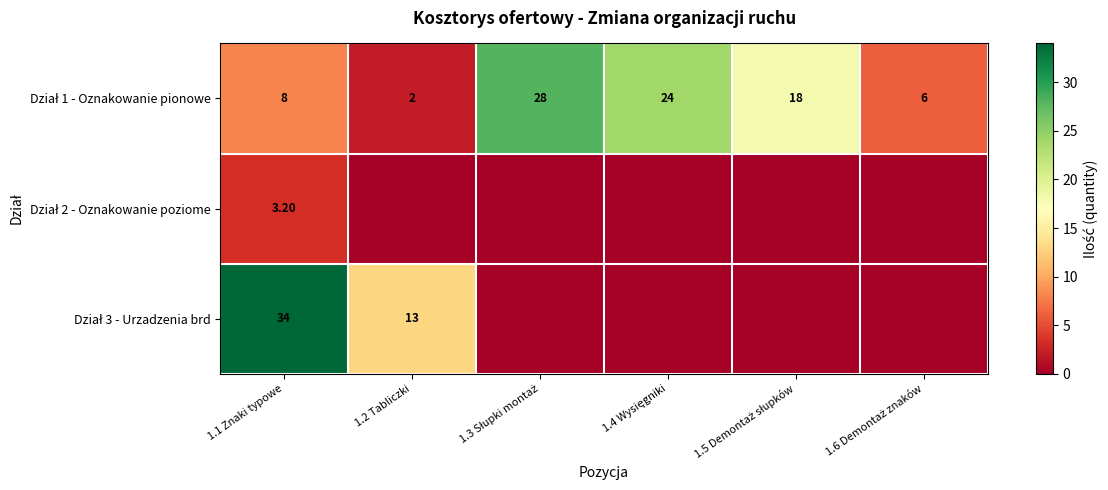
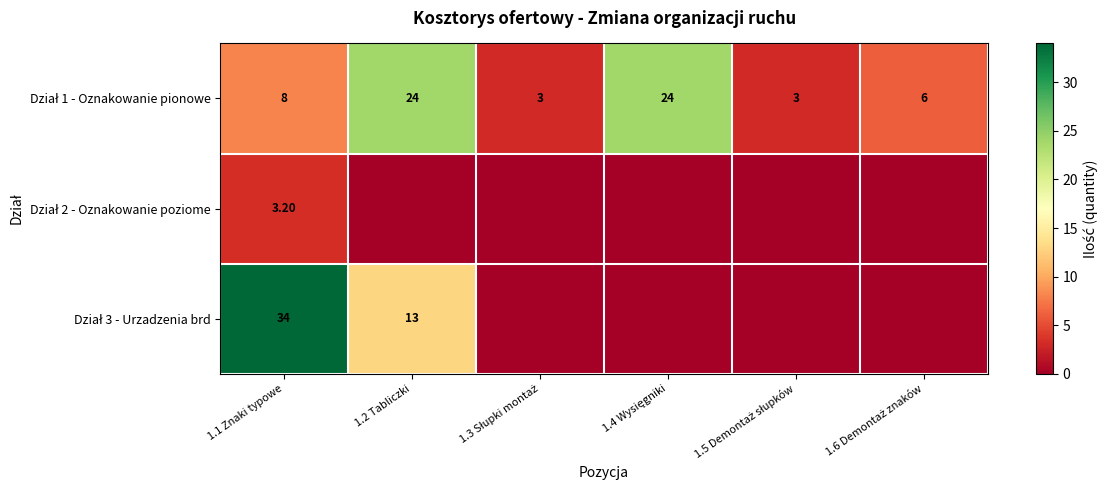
Dział 1 - Oznakowanie pionowe, 1.2 Tabliczki: 2 -> 24
Dział 1 - Oznakowanie pionowe, 1.3 Słupki montaż: 28 -> 3
Dział 1 - Oznakowanie pionowe, 1.5 Demontaż słupków: 18 -> 3
